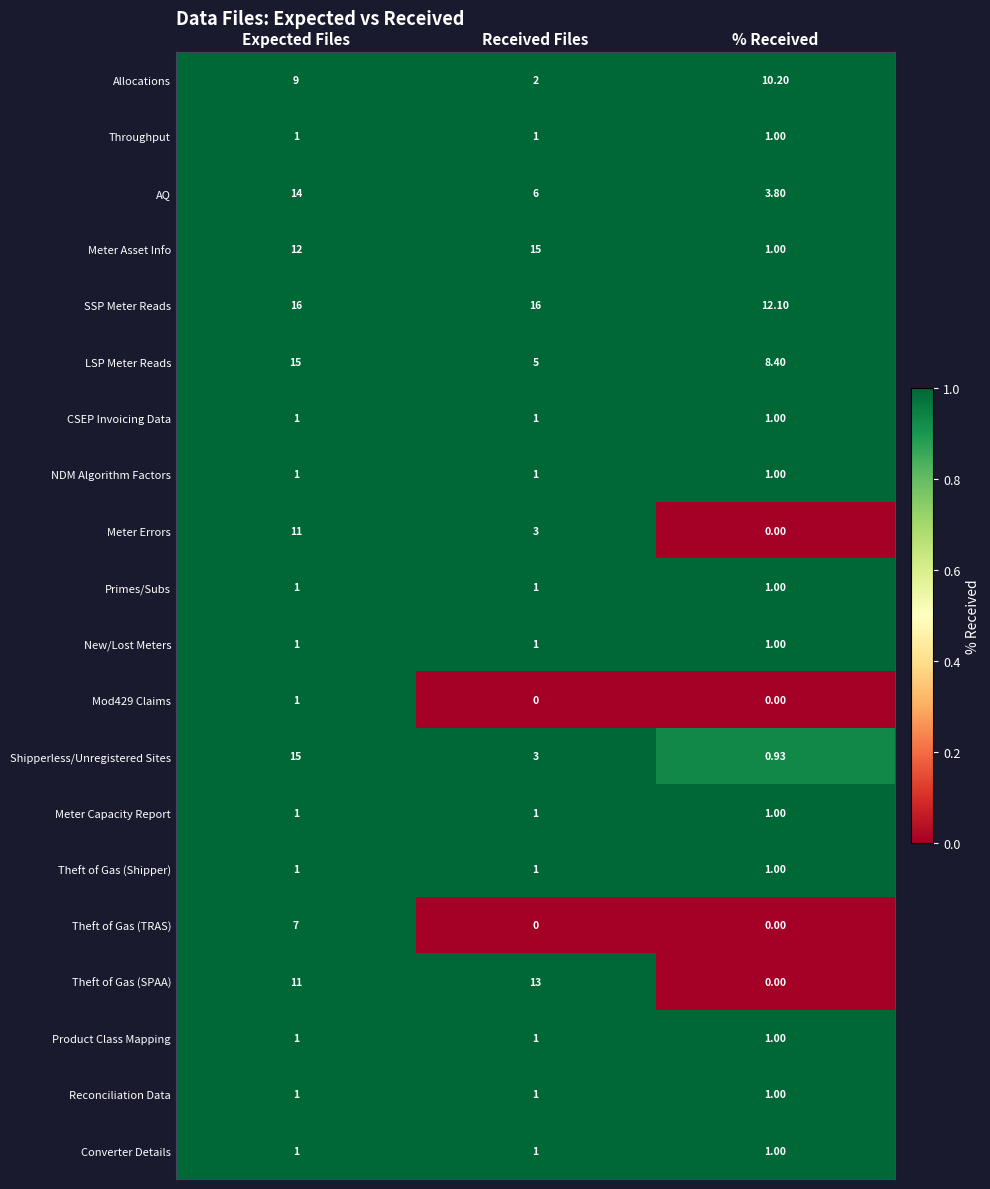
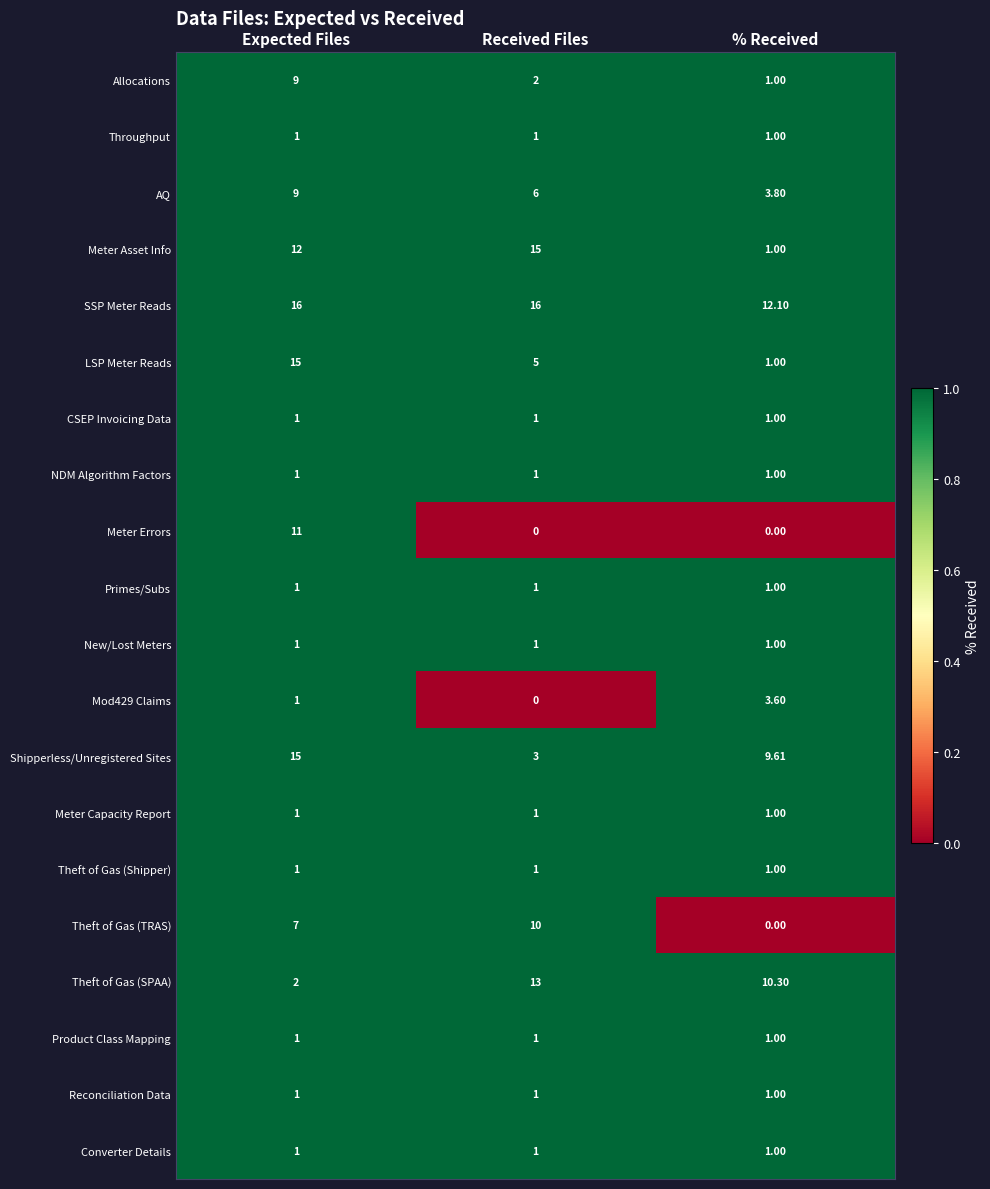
Allocations, % Received: 10.20 -> 1.00
AQ, Expected Files: 14 -> 9
LSP Meter Reads, % Received: 8.40 -> 1.00
Meter Errors, Received Files: 3 -> 0
Mod429 Claims, % Received: 0.00 -> 3.60
Shipperless/Unregistered Sites, % Received: 0.93 -> 9.61
Theft of Gas (TRAS), Received Files: 0 -> 10
Theft of Gas (SPAA), Expected Files: 11 -> 2
Theft of Gas (SPAA), % Received: 0.00 -> 10.30
